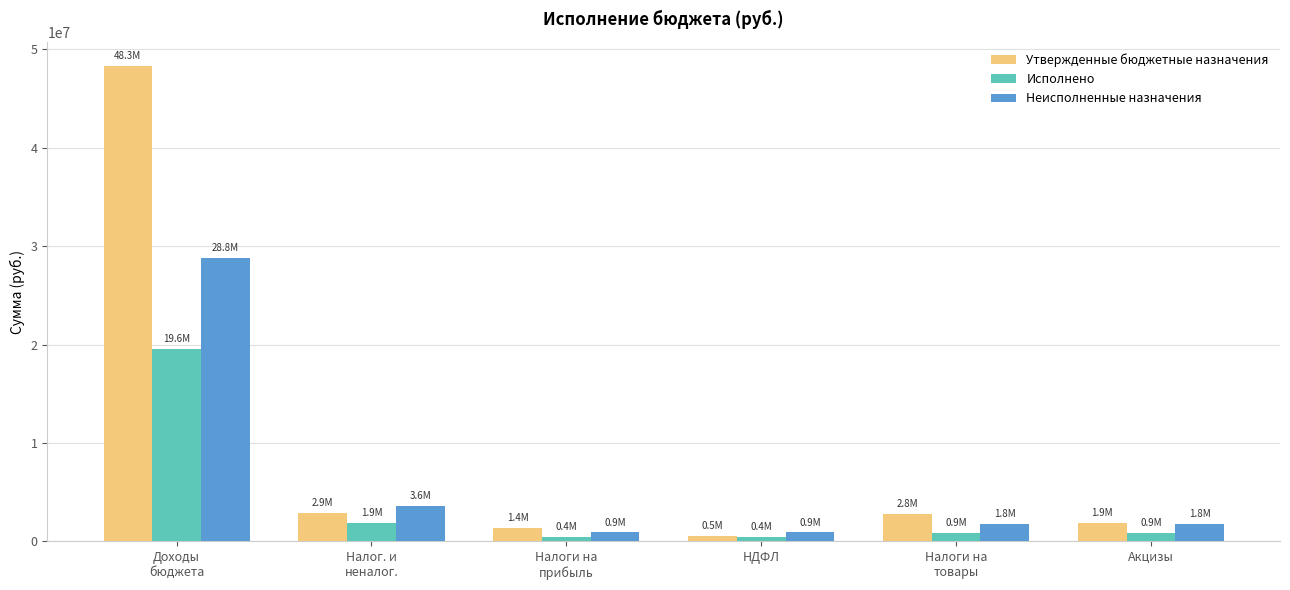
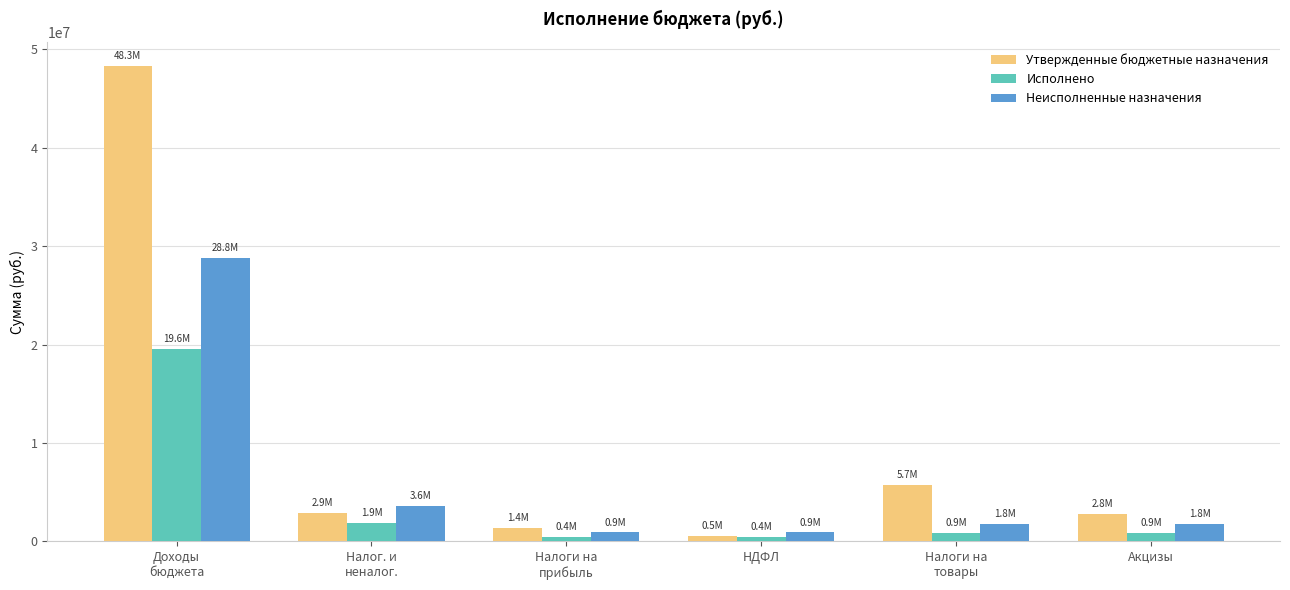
Утвержденные бюджетные назначения, Налоги на товары: 2.8M -> 5.7M
Утвержденные бюджетные назначения, Акцизы: 1.9M -> 2.8M
